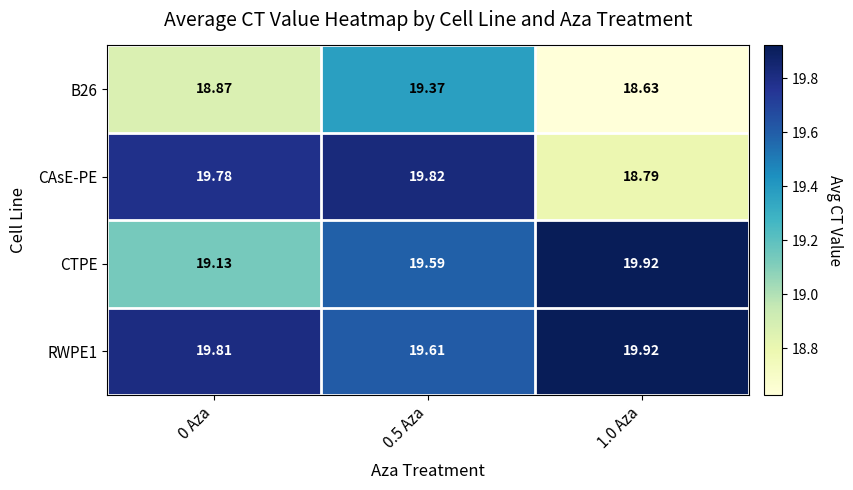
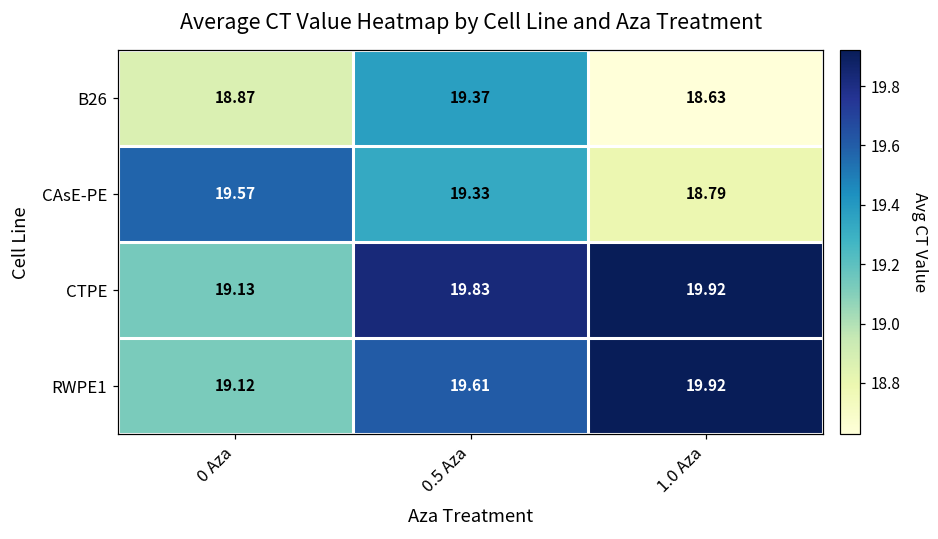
CAsE-PE, 0 Aza: 19.78 -> 19.57
CAsE-PE, 0.5 Aza: 19.82 -> 19.33
CTPE, 0.5 Aza: 19.59 -> 19.83
RWPE1, 0 Aza: 19.81 -> 19.12
